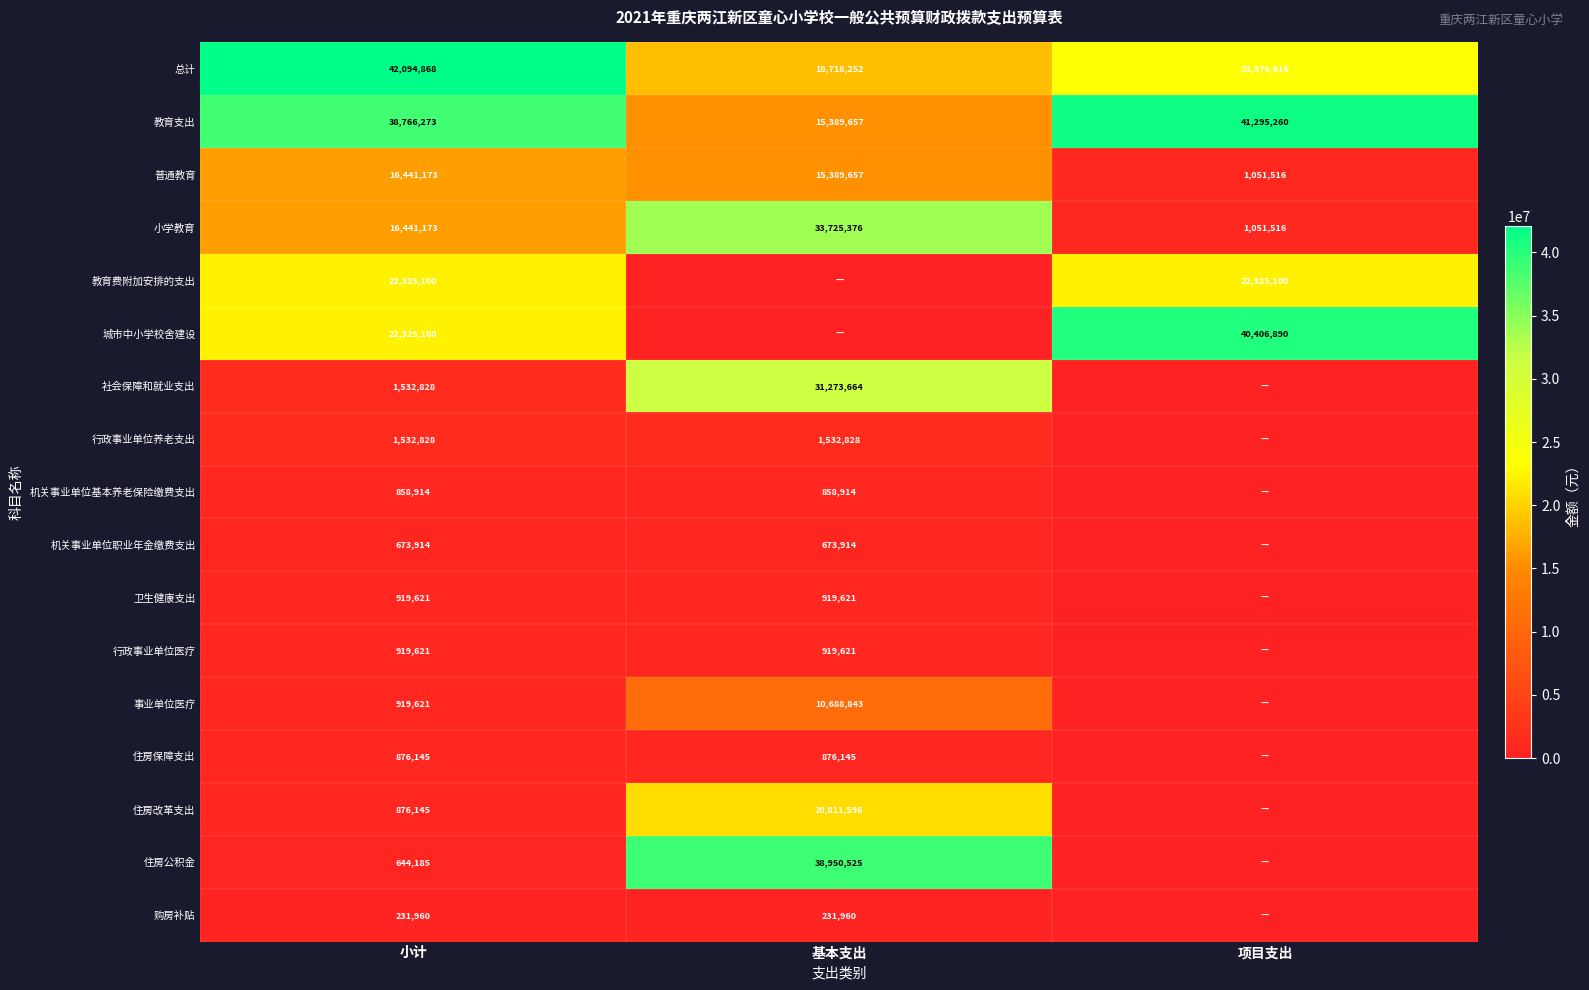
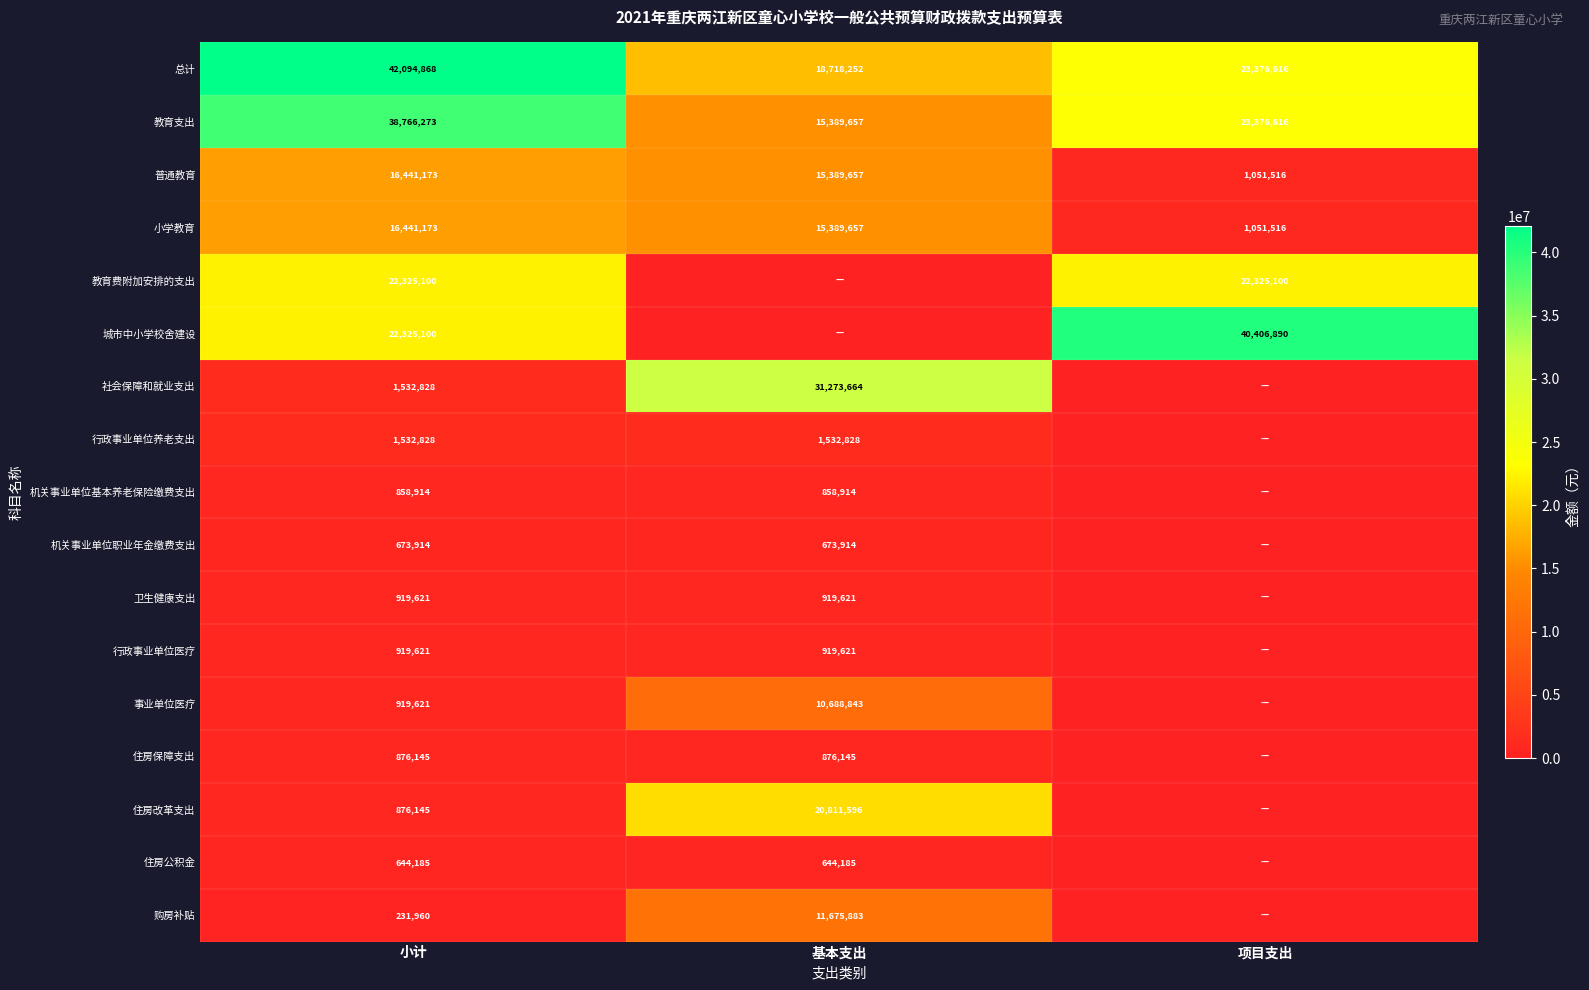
教育支出, 项目支出: 41,295,260 -> 23,376,616
小学教育, 基本支出: 33,725,376 -> 15,389,657
住房公积金, 基本支出: 38,950,525 -> 644,185
购房补贴, 基本支出: 231,960 -> 11,675,883
